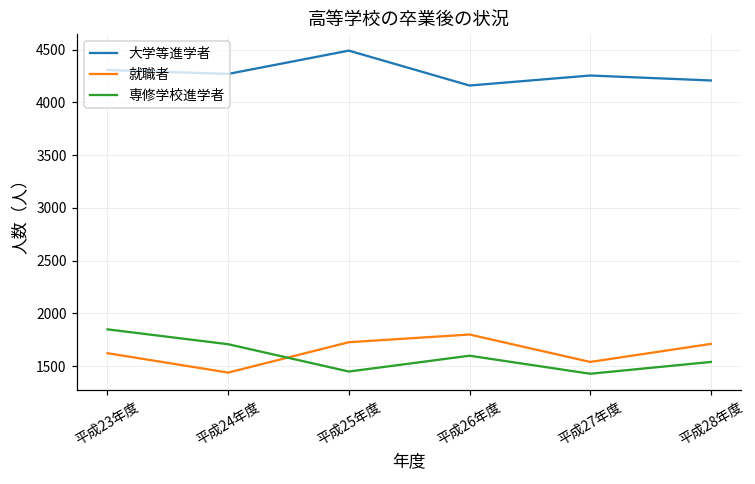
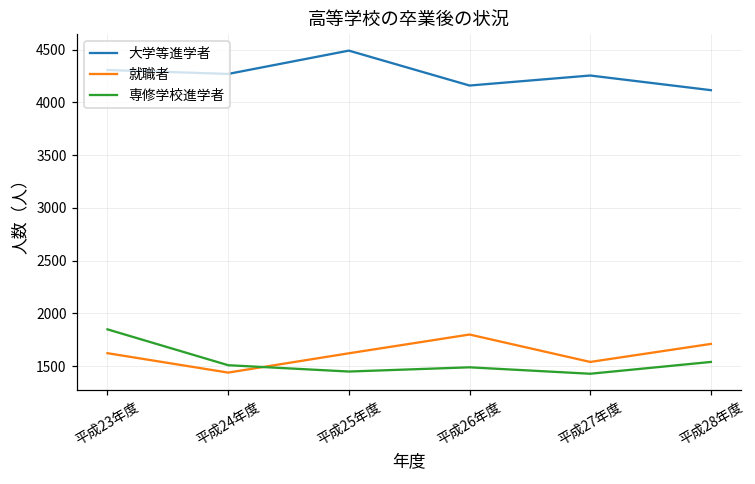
専修学校進学者, 平成24年度: 1700 -> 1500
就職者, 平成25年度: 1700 -> 1600
専修学校進学者, 平成26年度: 1600 -> 1500
大学等進学者, 平成28年度: 4200 -> 4100
